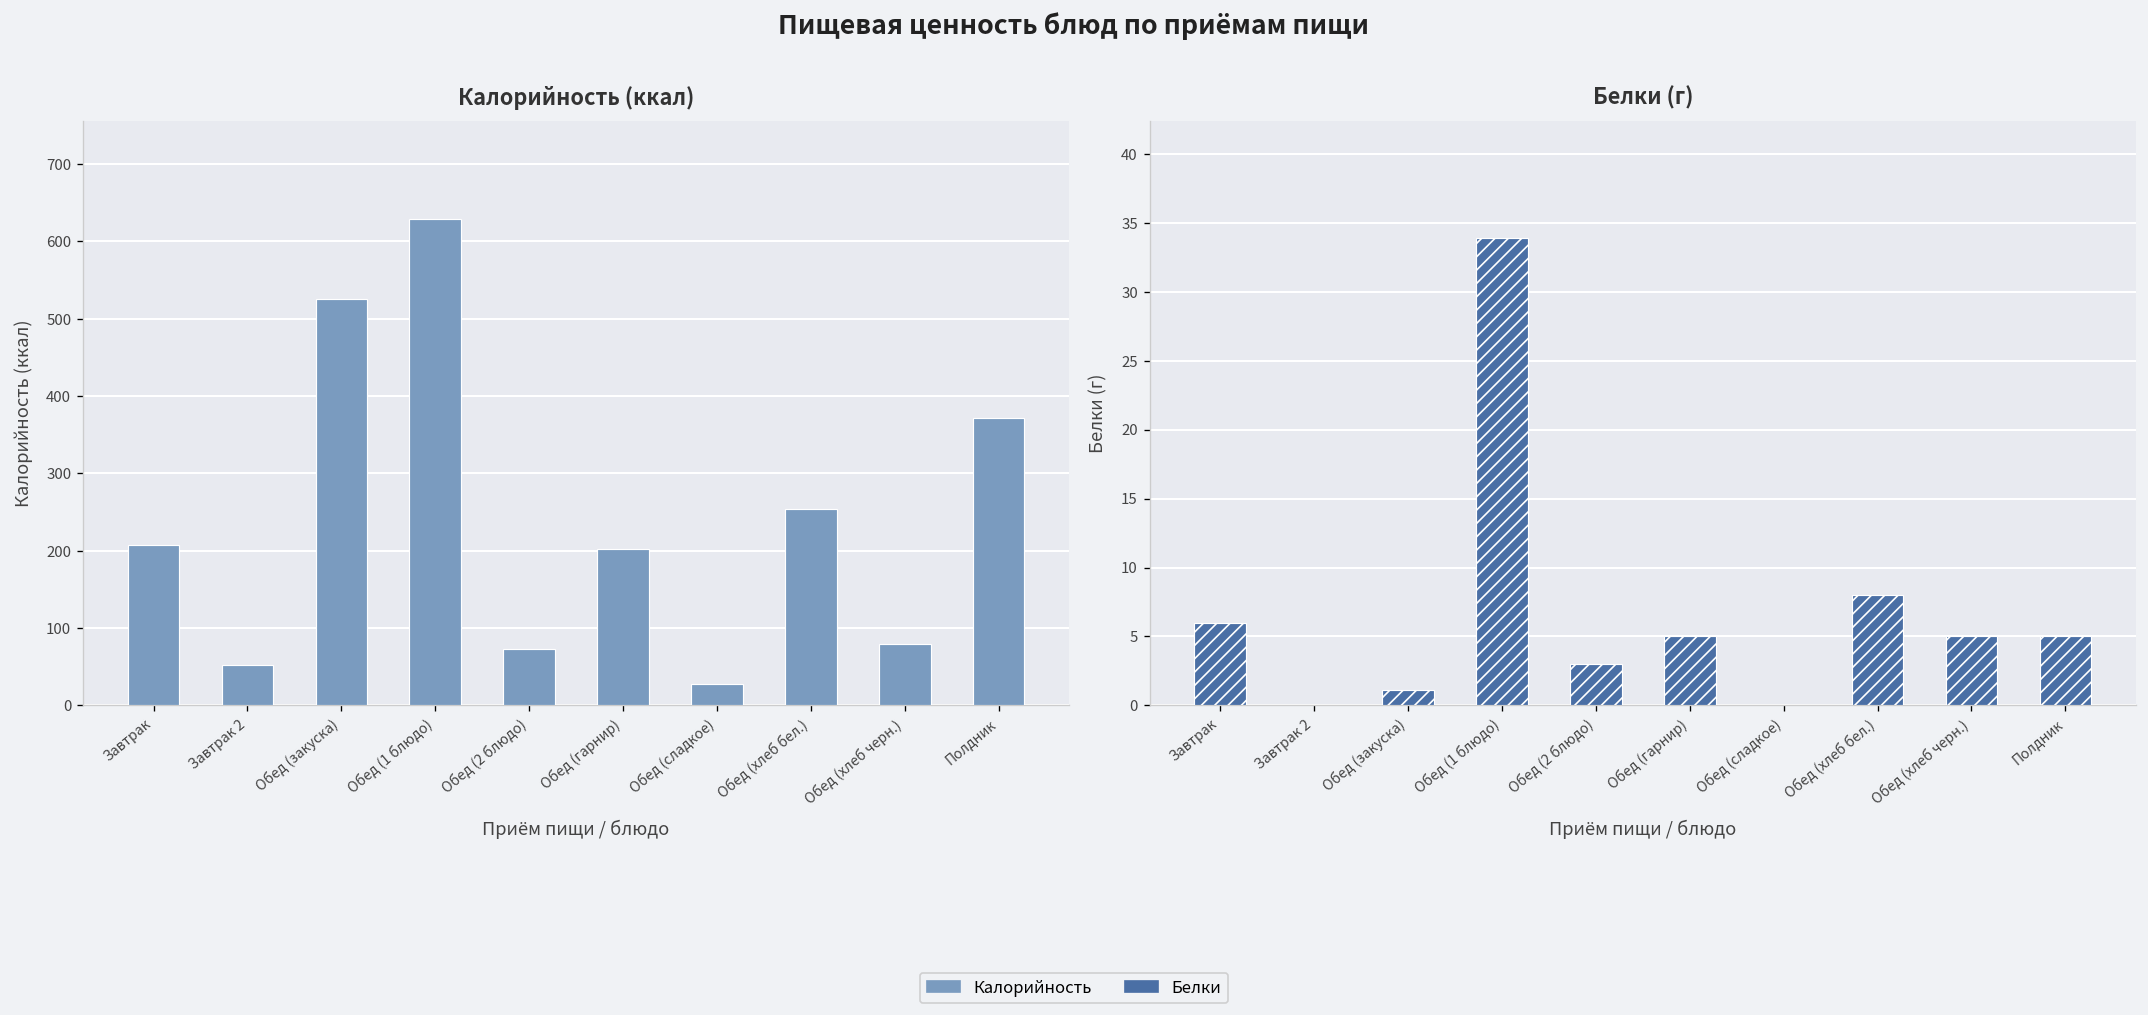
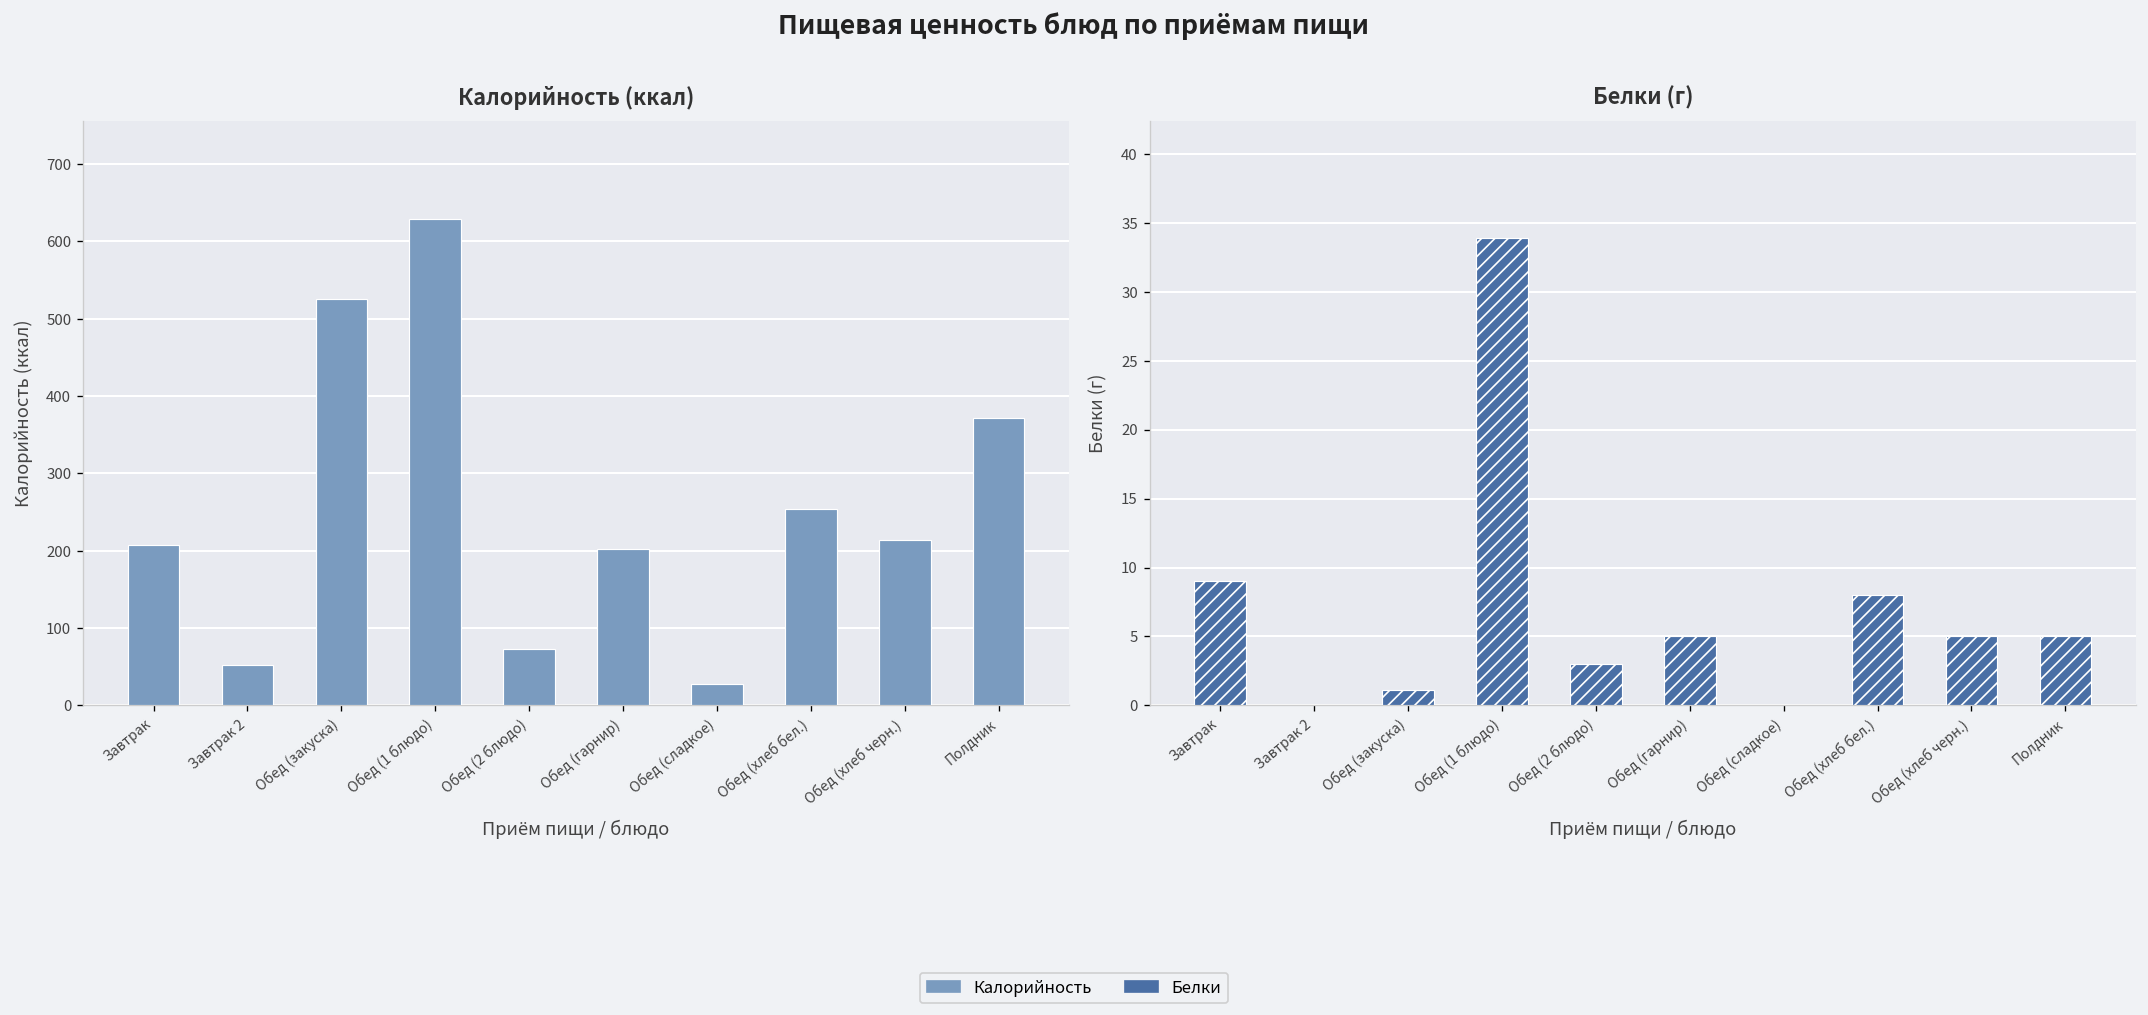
Калорийность (ккал), Обед (хлеб черн.): 80 -> 210
Белки (г), Завтрак: 6 -> 9
